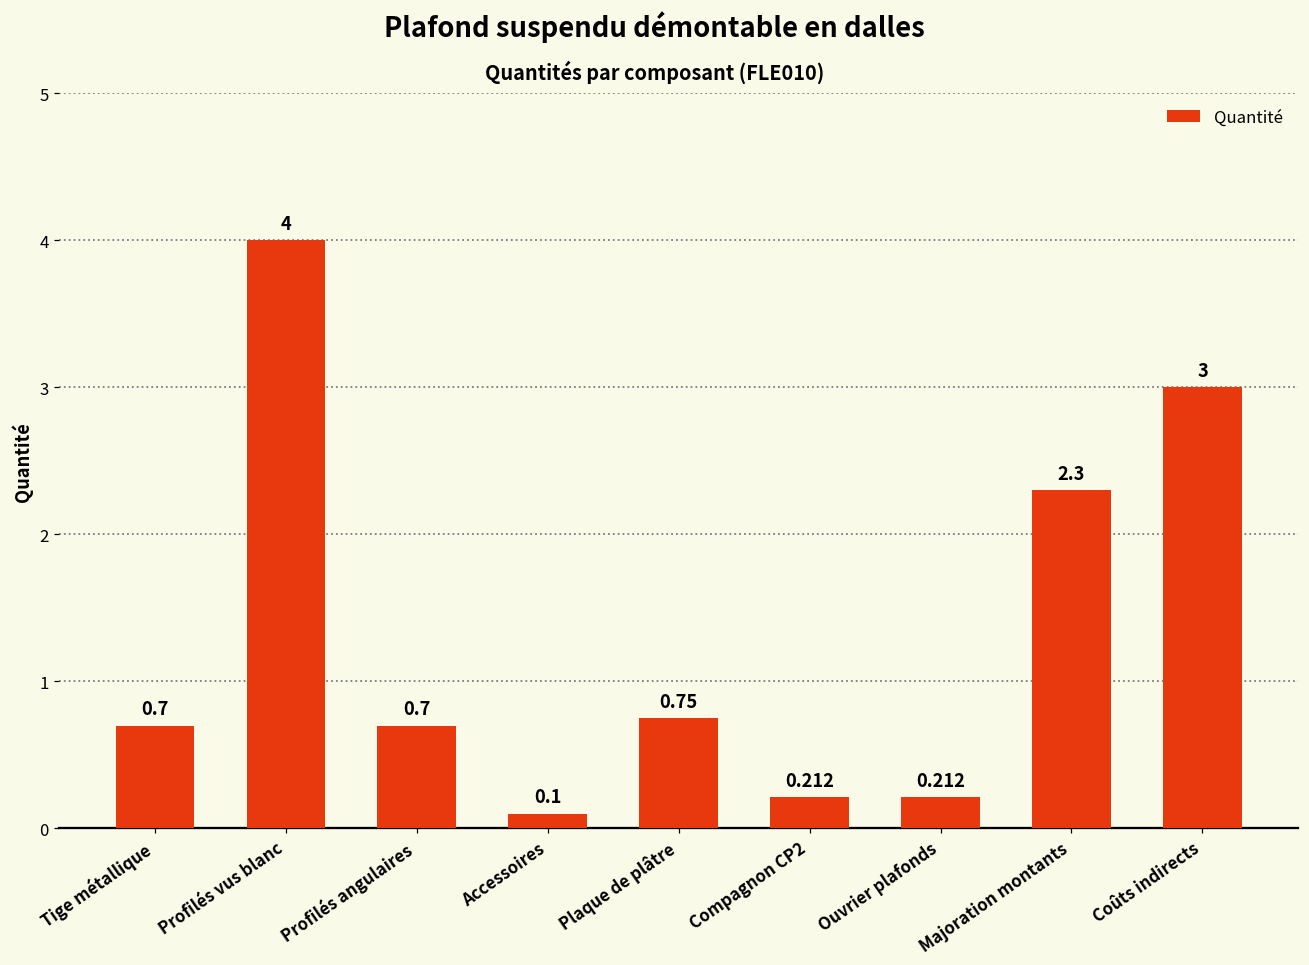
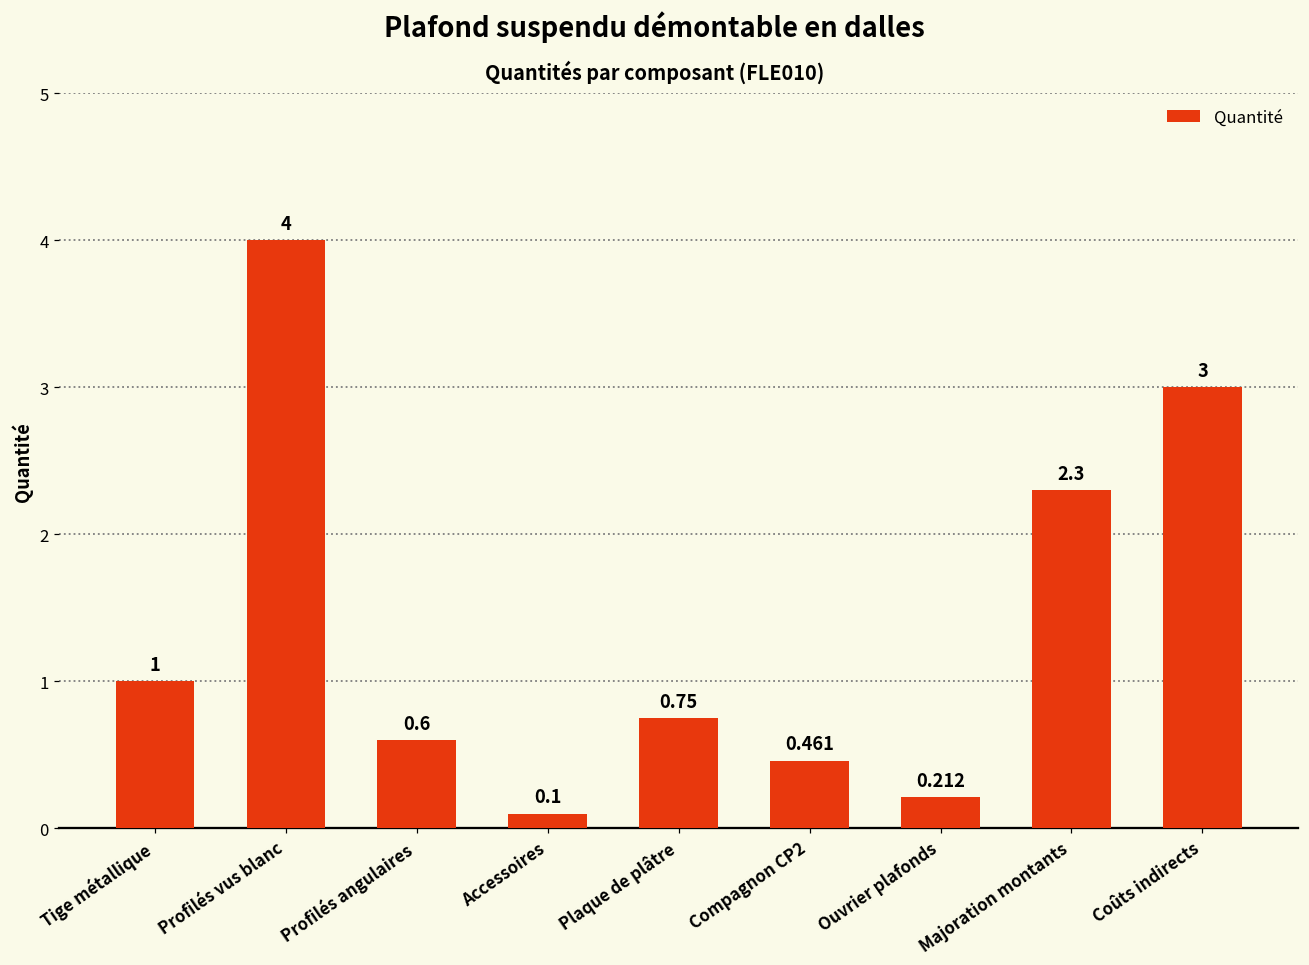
Tige métallique: 0.7 -> 1
Profilés angulaires: 0.7 -> 0.6
Compagnon CP2: 0.212 -> 0.461
